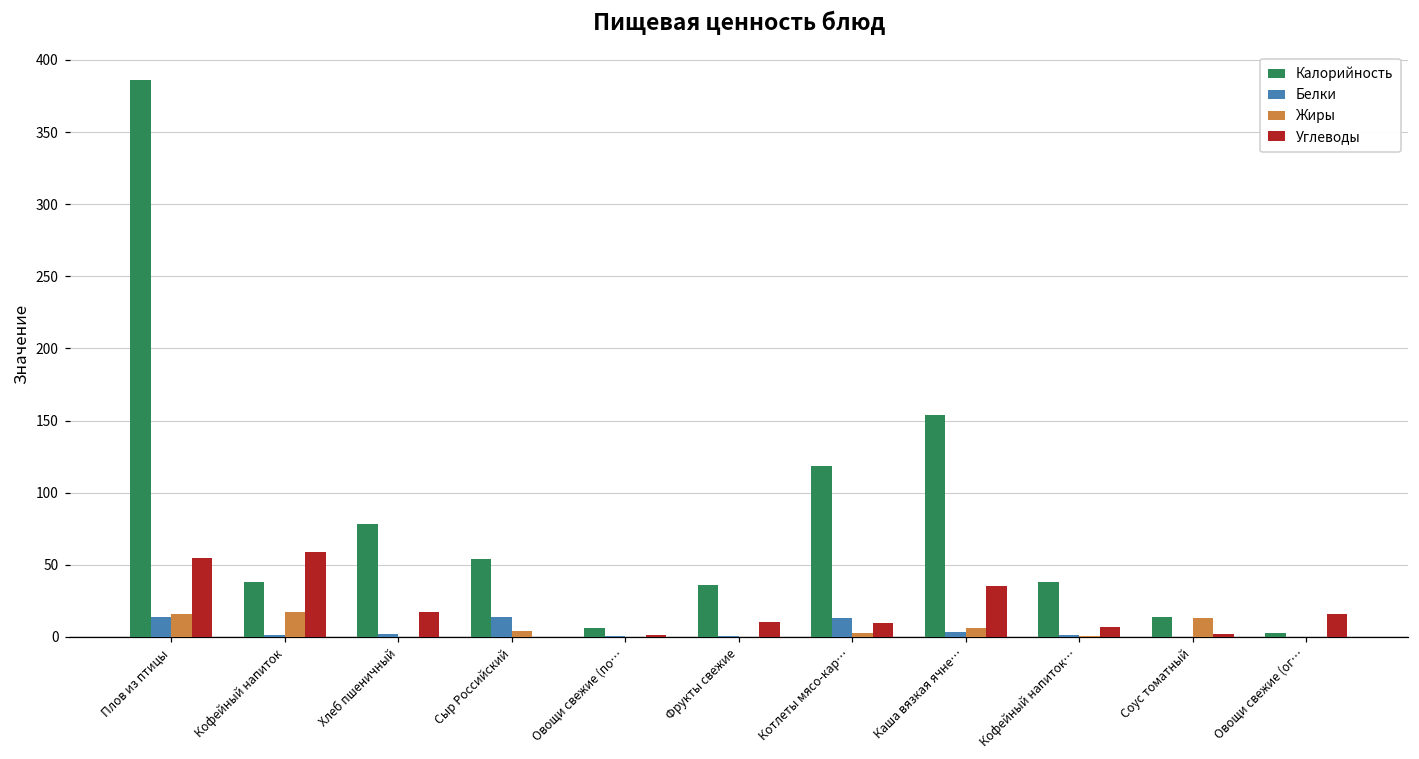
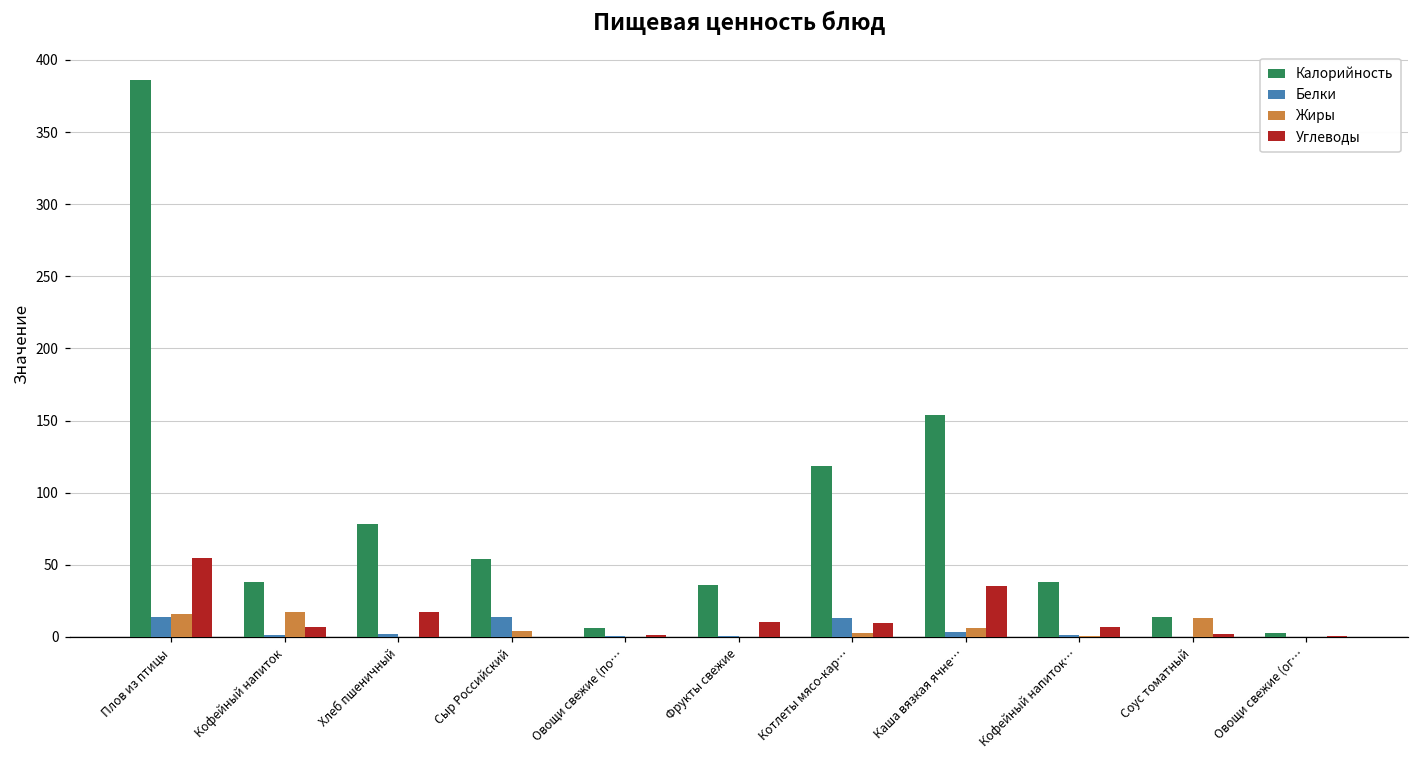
Углеводы, Кофейный напиток: 59 -> 7
Углеводы, Овощи свежие (ог…: 16 -> 1
